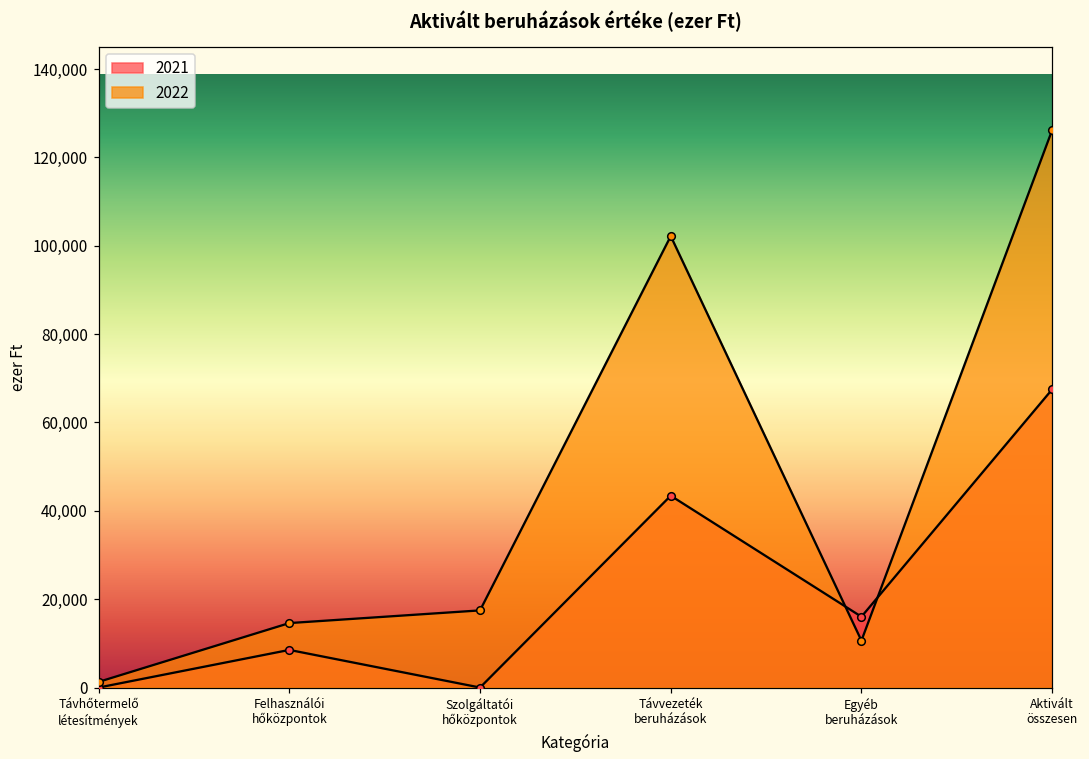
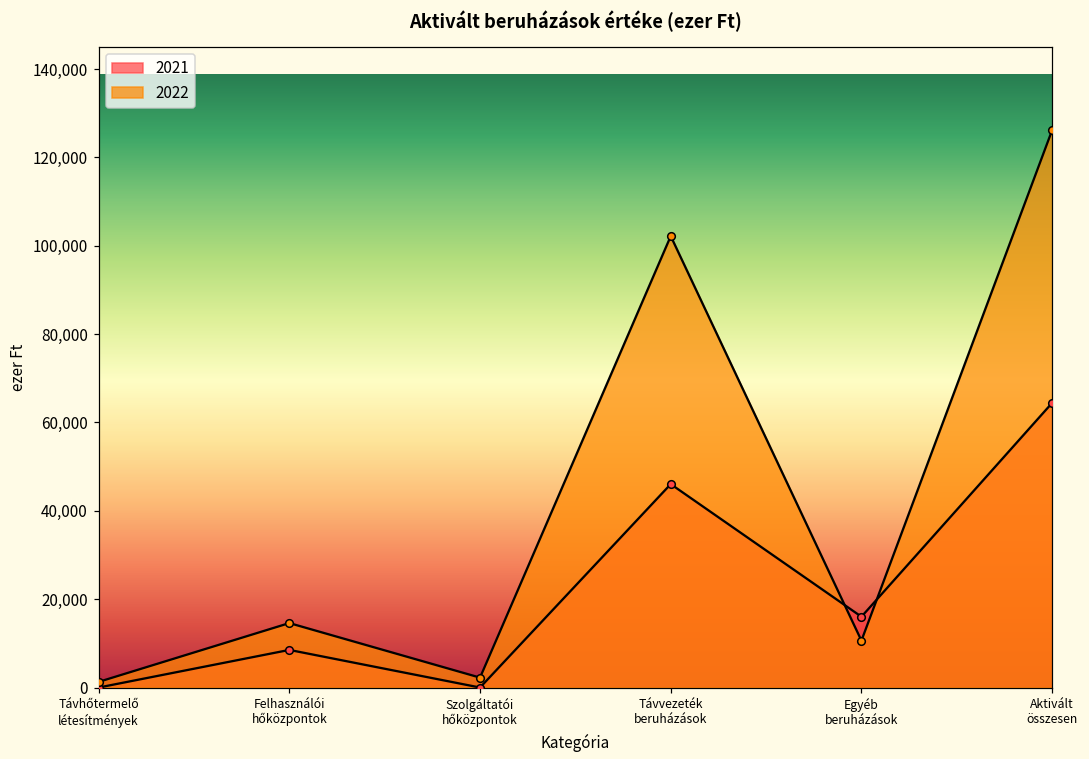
2022, Szolgáltatói hőközpontok: 17,000 -> 2,000
2021, Távvezeték beruházások: 43,000 -> 46,000
2021, Aktivált összesen: 67,000 -> 64,000
